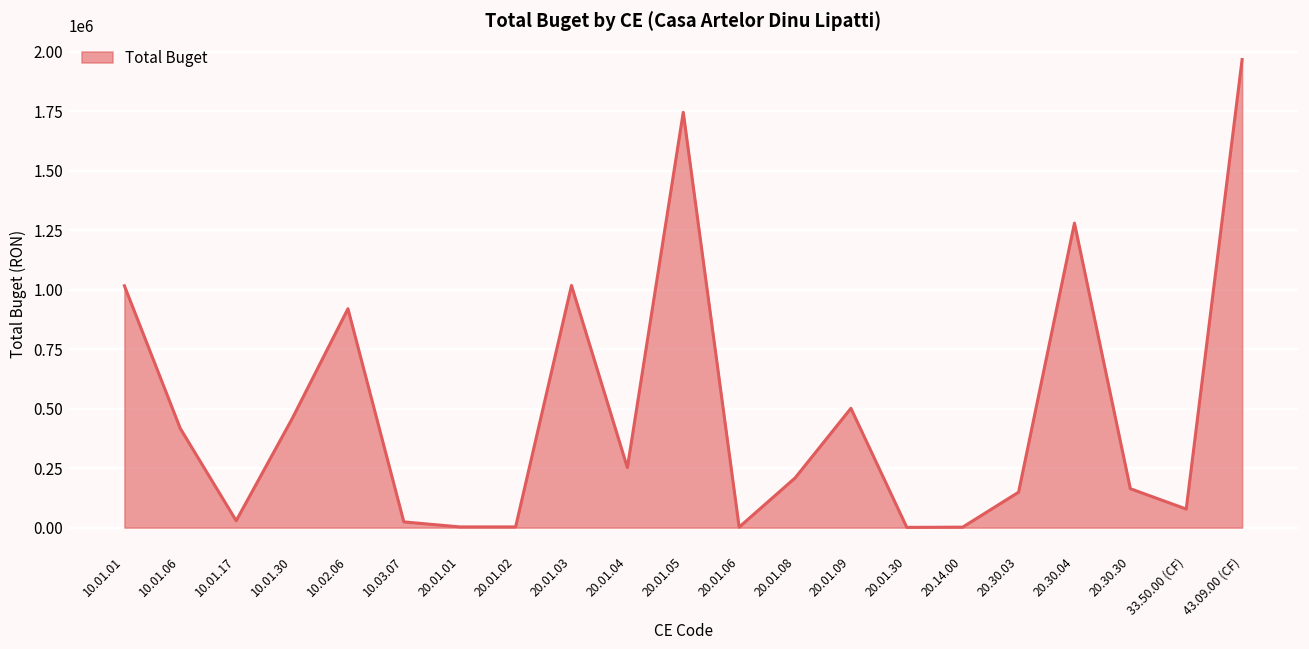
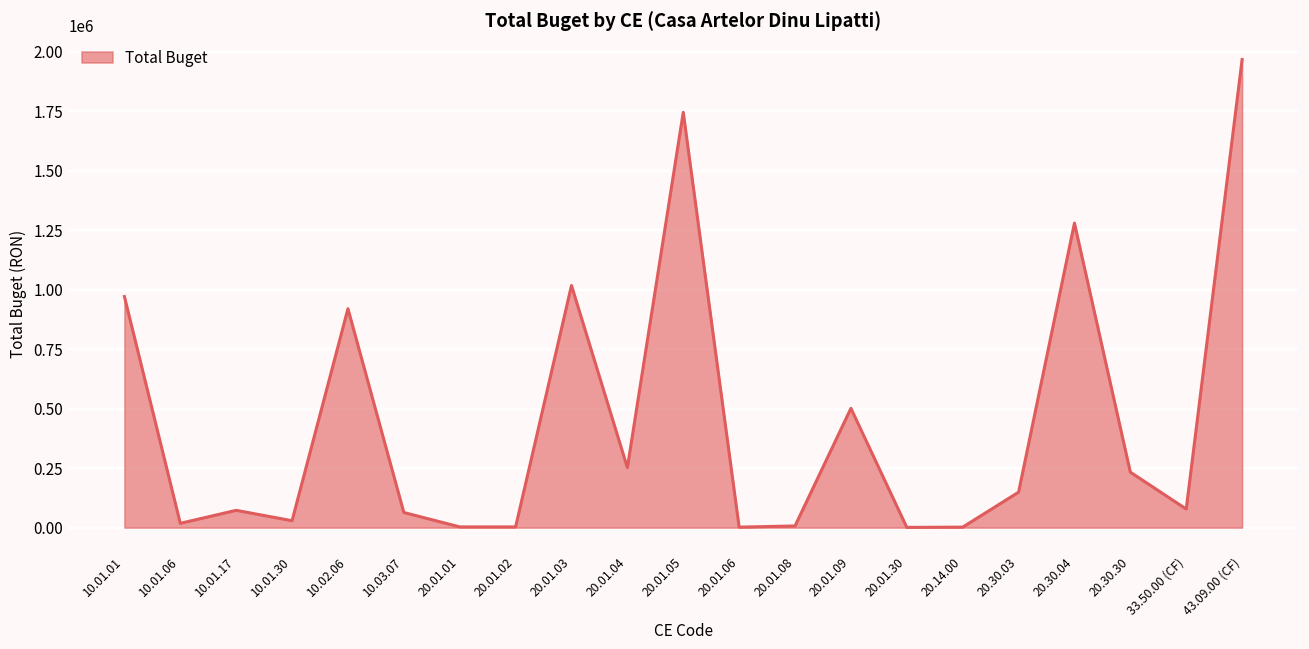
10.01.01: 1020000 -> 970000
10.01.06: 420000 -> 20000
10.01.17: 30000 -> 70000
10.01.30: 460000 -> 30000
10.03.07: 20000 -> 60000
20.01.08: 210000 -> 10000
20.30.30: 160000 -> 230000
